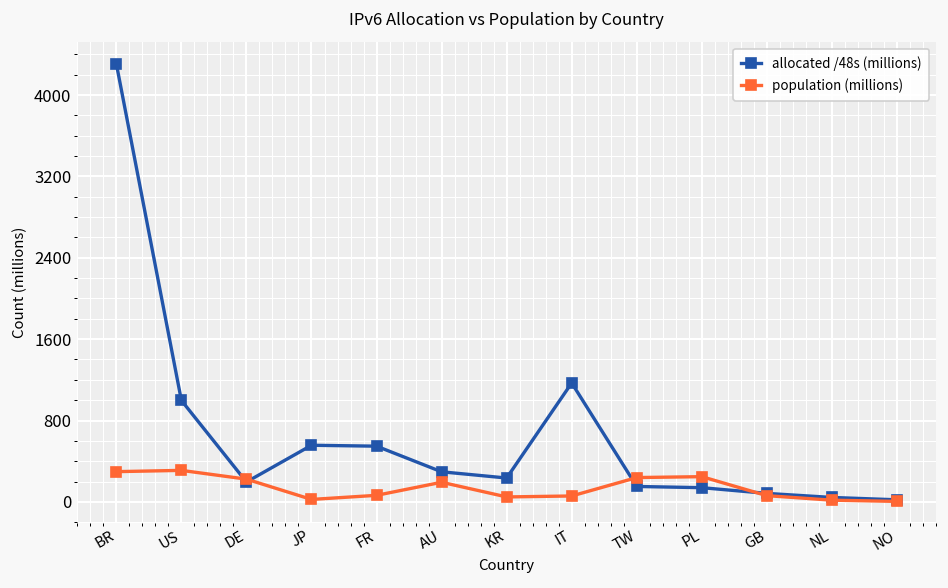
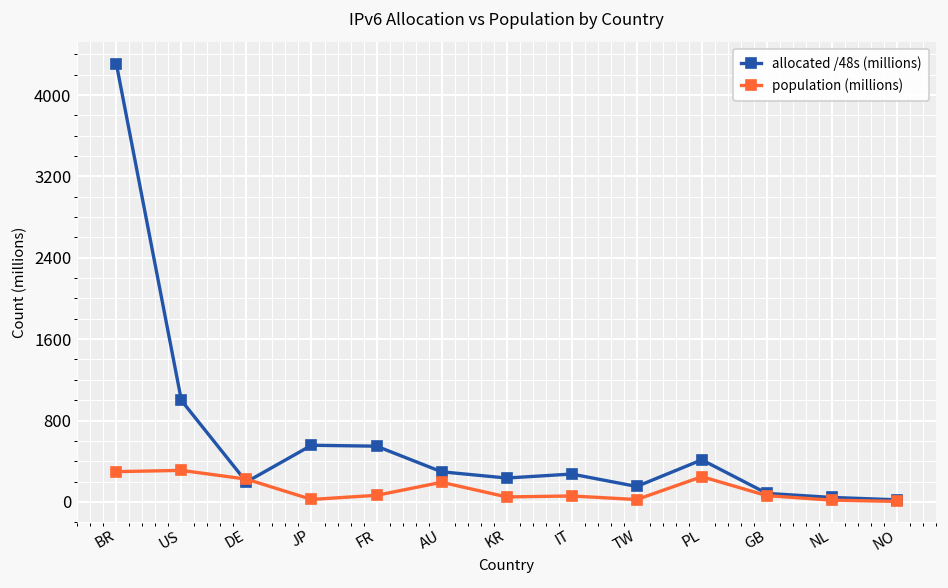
allocated /48s (millions), IT: 1200 -> 300
population (millions), TW: 200 -> 0
allocated /48s (millions), PL: 100 -> 400
